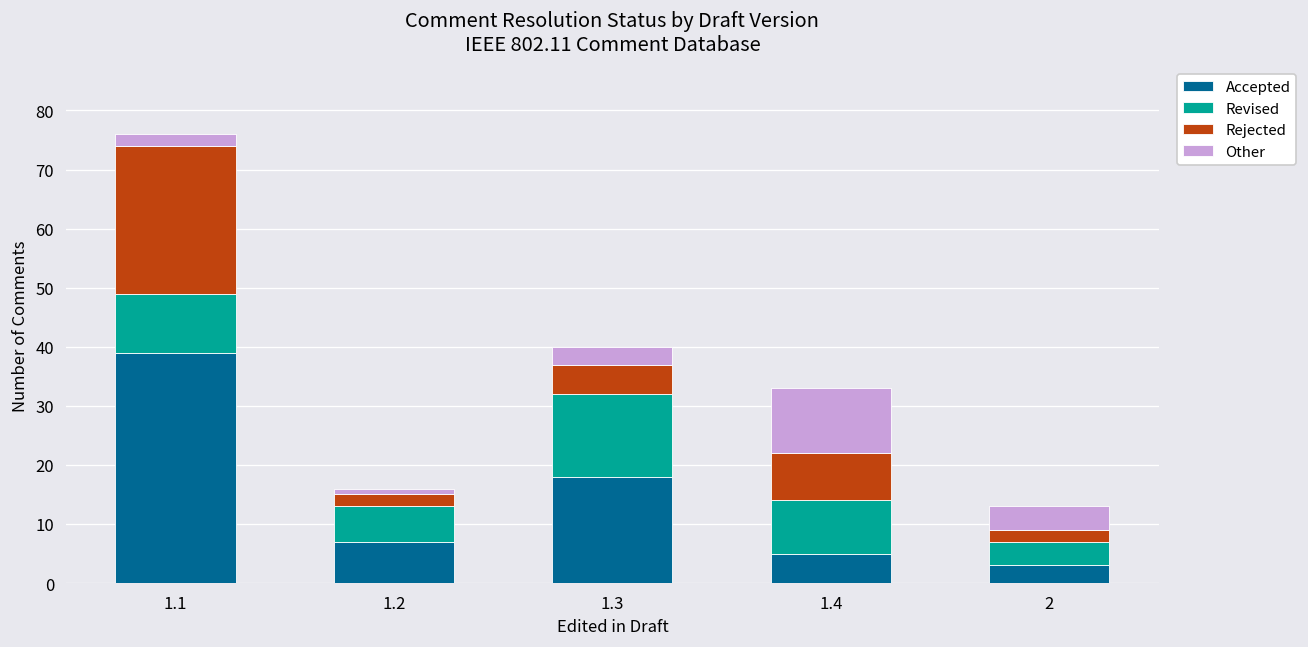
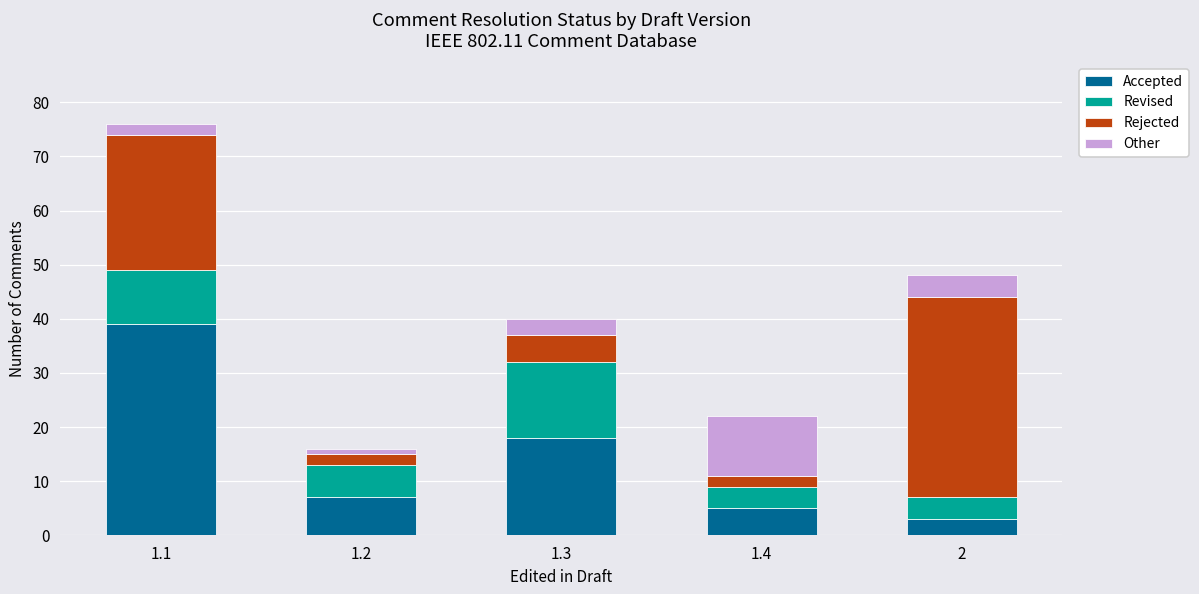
Revised, 1.4: 9 -> 4
Rejected, 1.4: 8 -> 2
Rejected, 2: 2 -> 37
